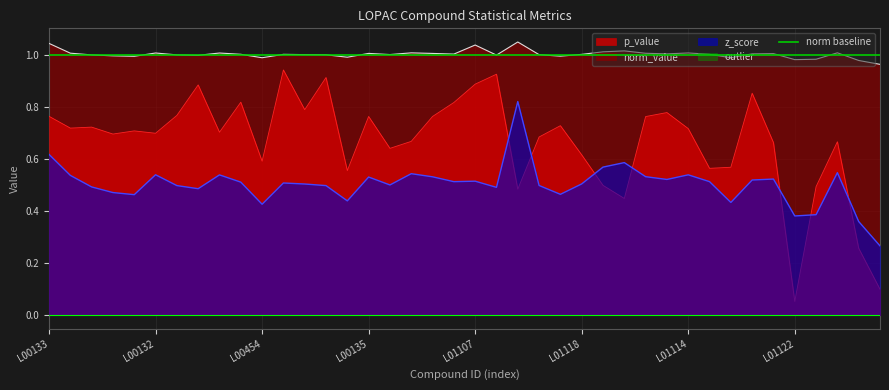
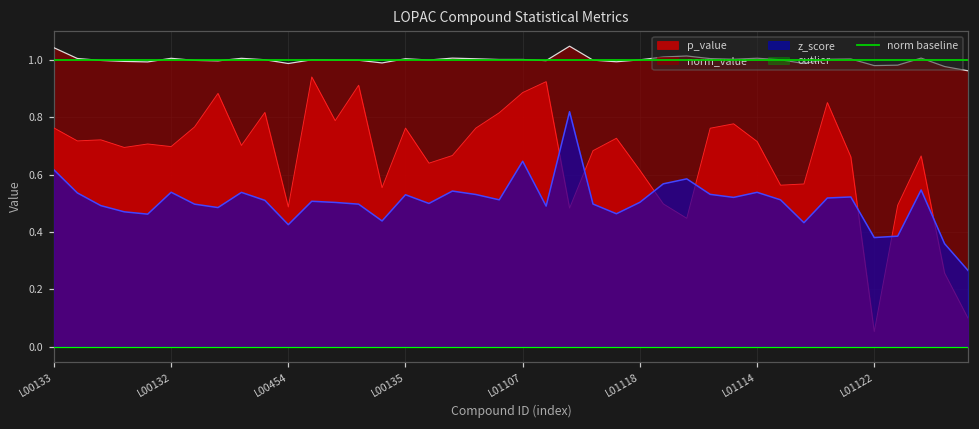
p_value, L00454: 0.59 -> 0.49
norm_value, L01107: 1.04 -> 1.00
z_score, L01107: 0.51 -> 0.65
